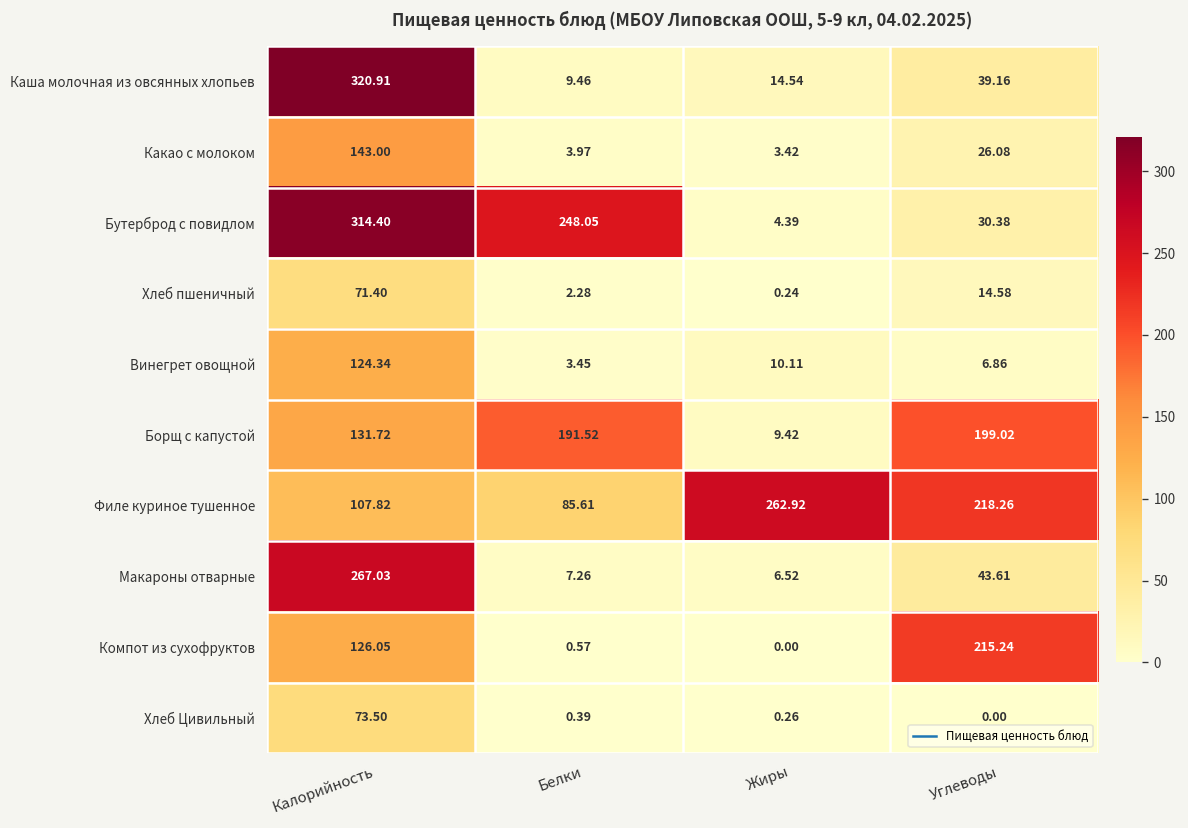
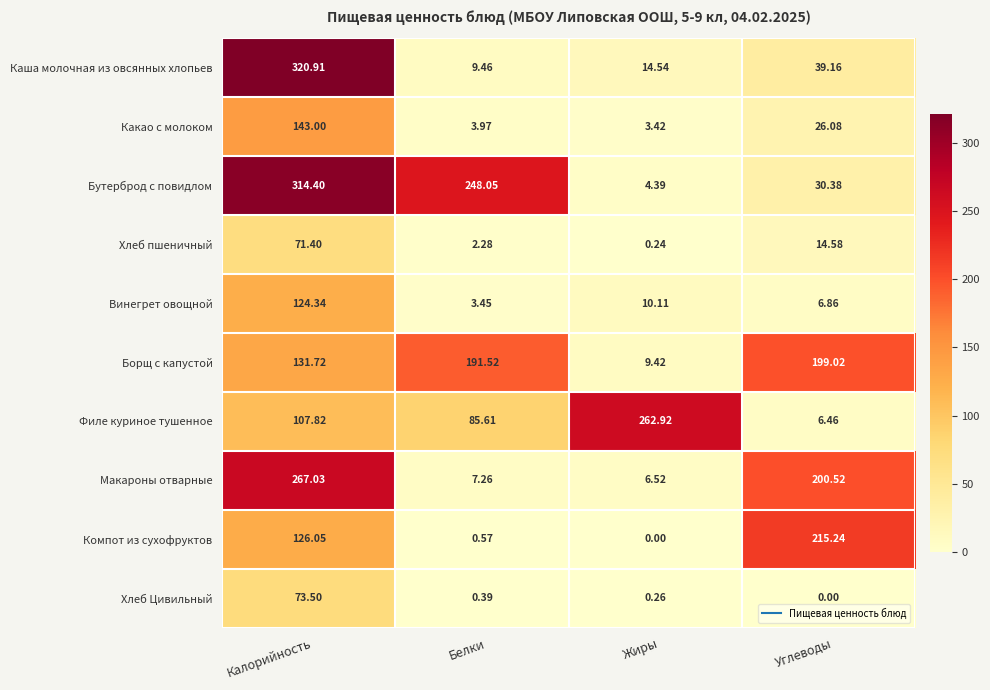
Филе куриное тушенное, Углеводы: 218.26 -> 6.46
Макароны отварные, Углеводы: 43.61 -> 200.52
